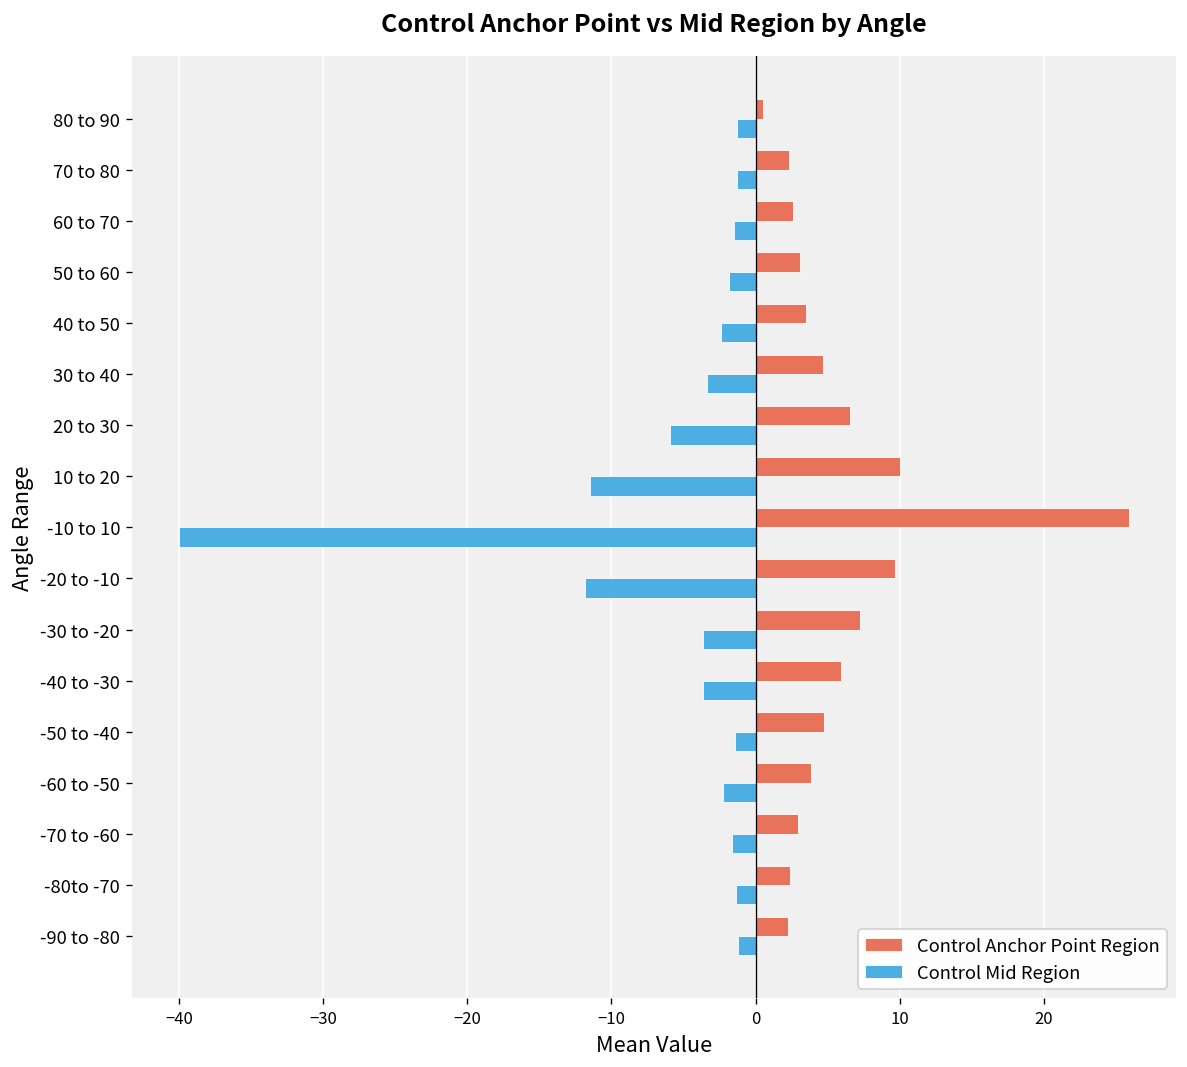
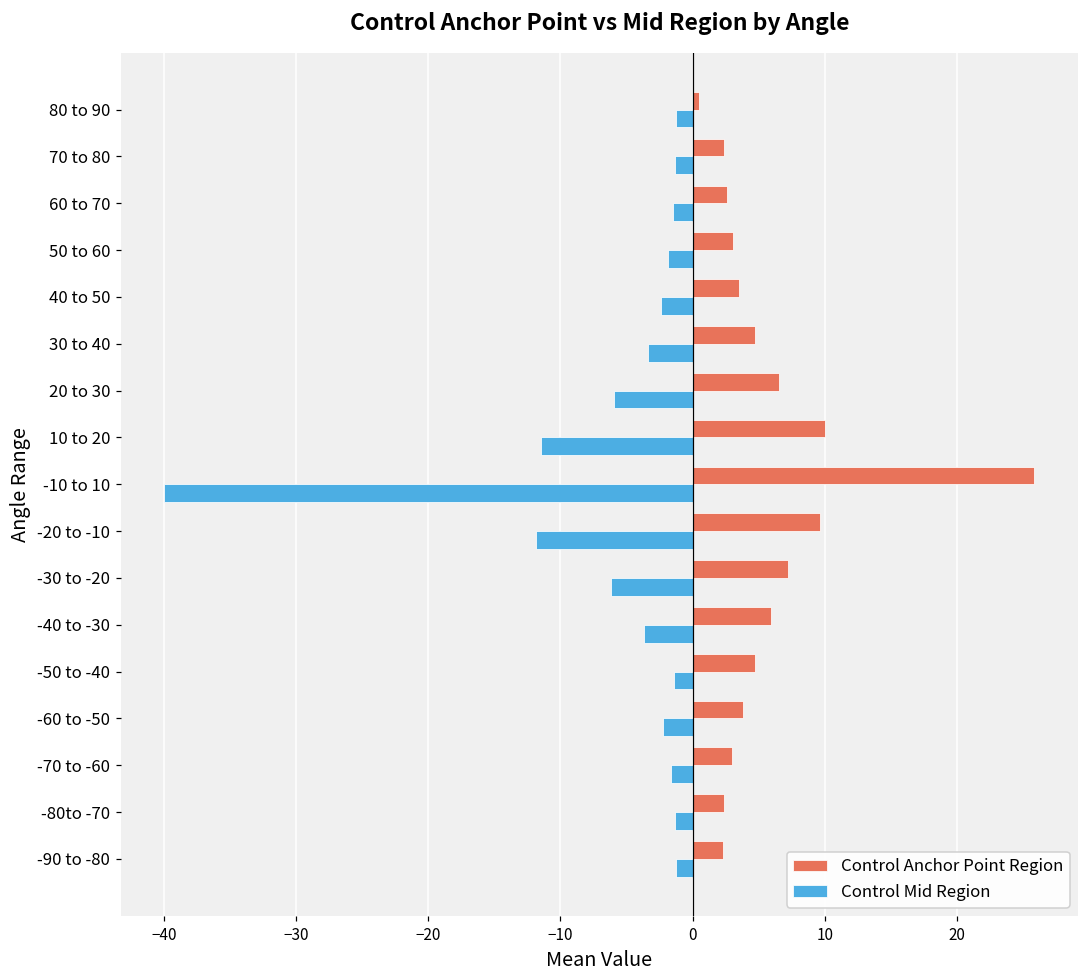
Control Mid Region, -30 to -20: -3.6 -> -6.2
